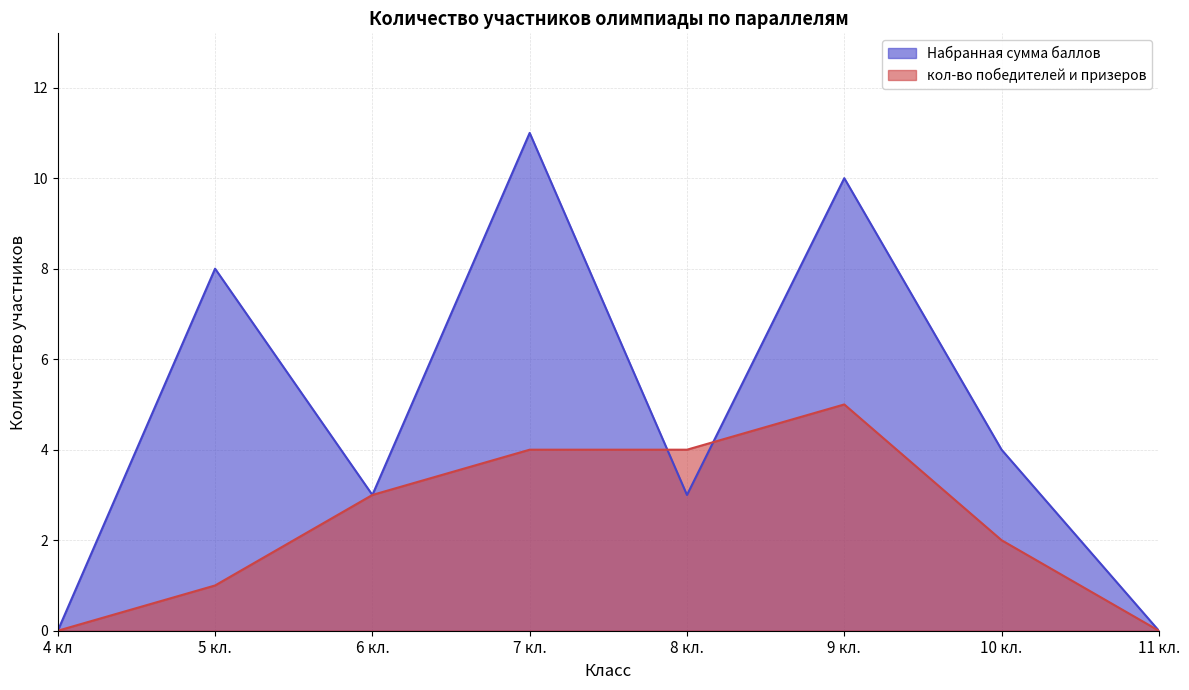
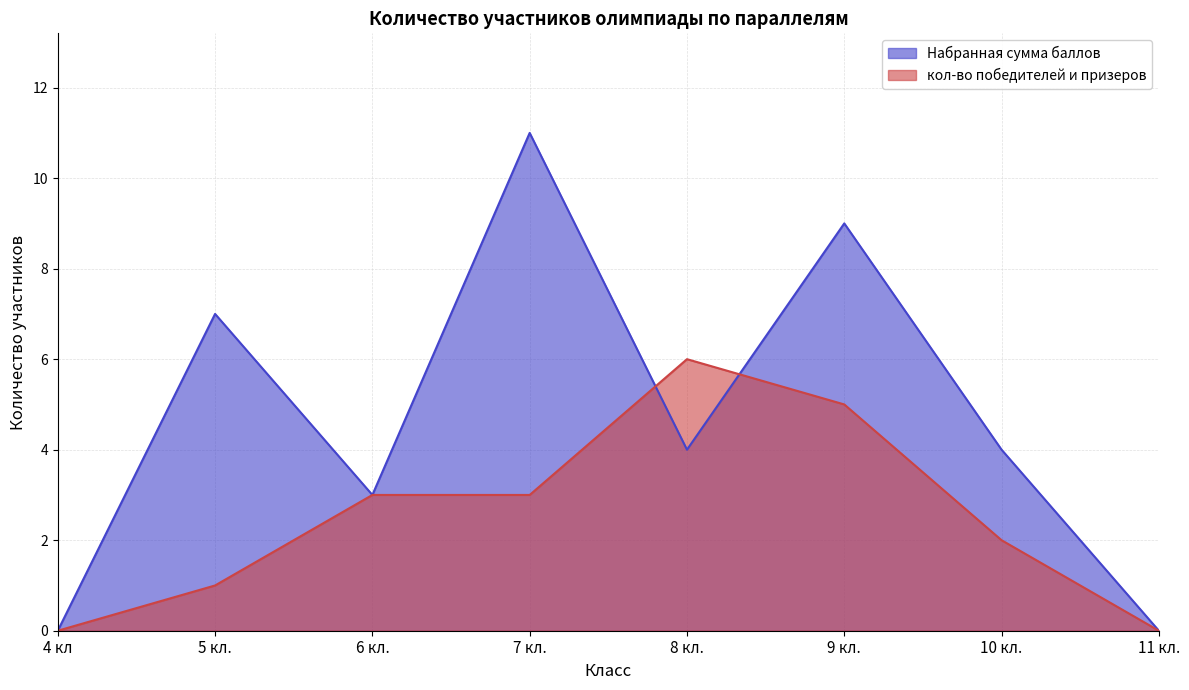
Набранная сумма баллов, 5 кл.: 8 -> 7
кол-во победителей и призеров, 7 кл.: 4 -> 3
Набранная сумма баллов, 8 кл.: 3 -> 4
кол-во победителей и призеров, 8 кл.: 4 -> 6
Набранная сумма баллов, 9 кл.: 10 -> 9
